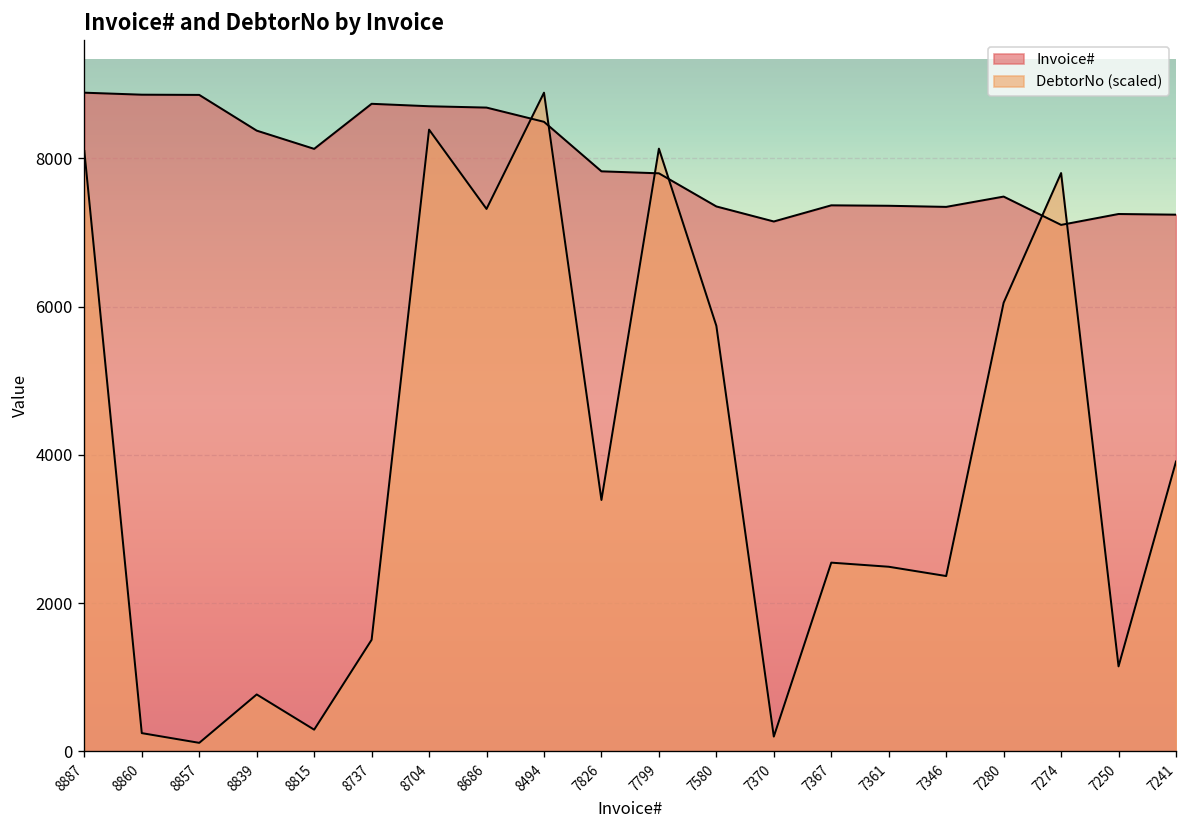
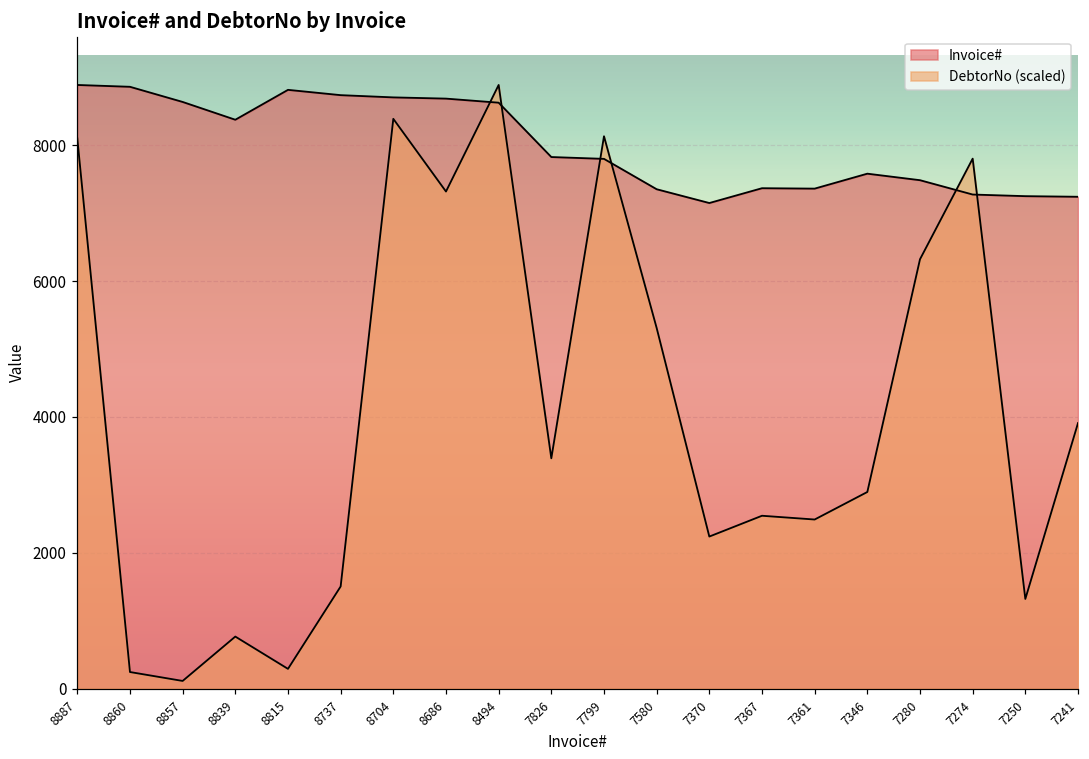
Invoice#, 8857: 8900 -> 8600
Invoice#, 8815: 8100 -> 8800
Invoice#, 8494: 8500 -> 8600
DebtorNo (scaled), 7580: 5700 -> 5300
DebtorNo (scaled), 7370: 200 -> 2200
Invoice#, 7346: 7300 -> 7600
DebtorNo (scaled), 7346: 2400 -> 2900
DebtorNo (scaled), 7280: 6100 -> 6300
Invoice#, 7274: 7100 -> 7300
DebtorNo (scaled), 7250: 1100 -> 1300
